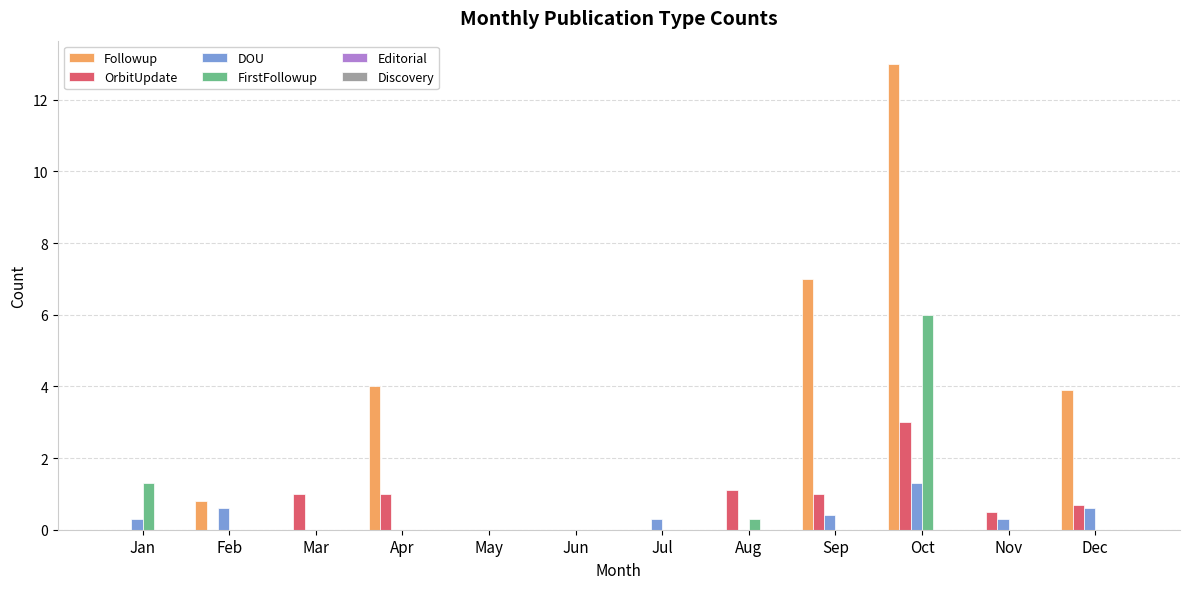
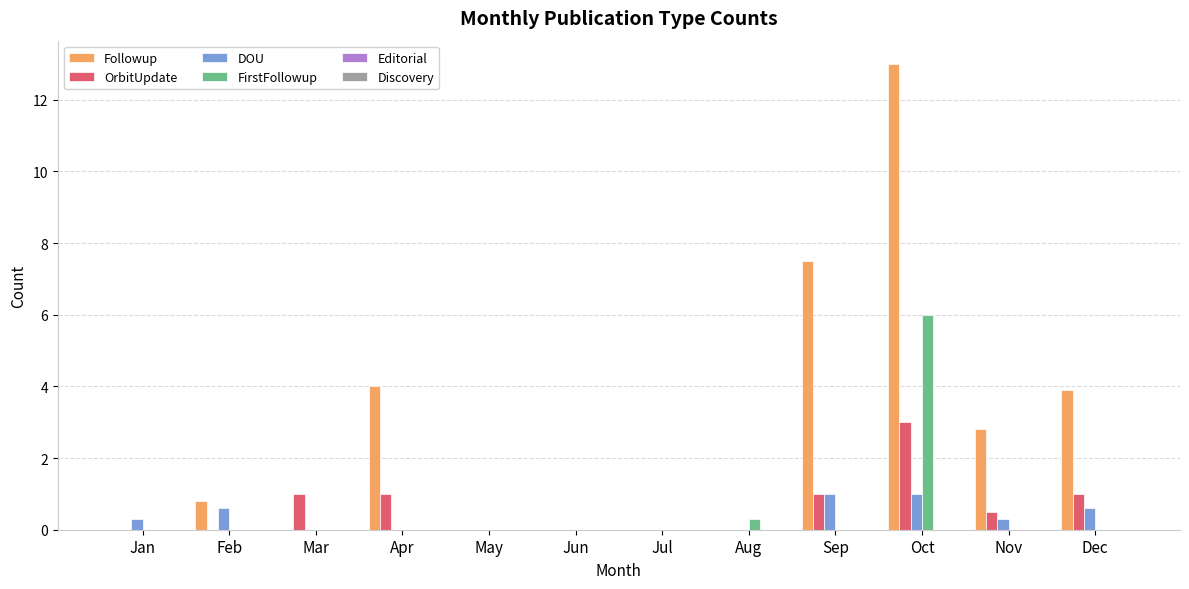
FirstFollowup, Jan: 1.3 -> 0.0
DOU, Jul: 0.3 -> 0.0
OrbitUpdate, Aug: 1.1 -> 0.0
Followup, Sep: 7.0 -> 7.5
DOU, Sep: 0.4 -> 1.0
DOU, Oct: 1.3 -> 1.0
Followup, Nov: 0.0 -> 2.8
OrbitUpdate, Dec: 0.7 -> 1.0
